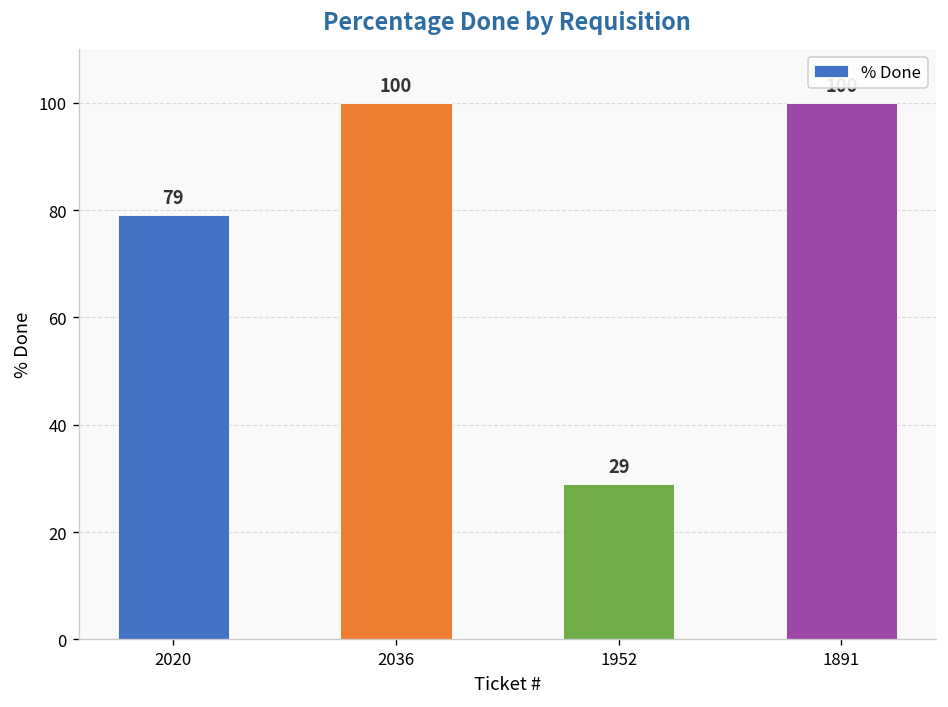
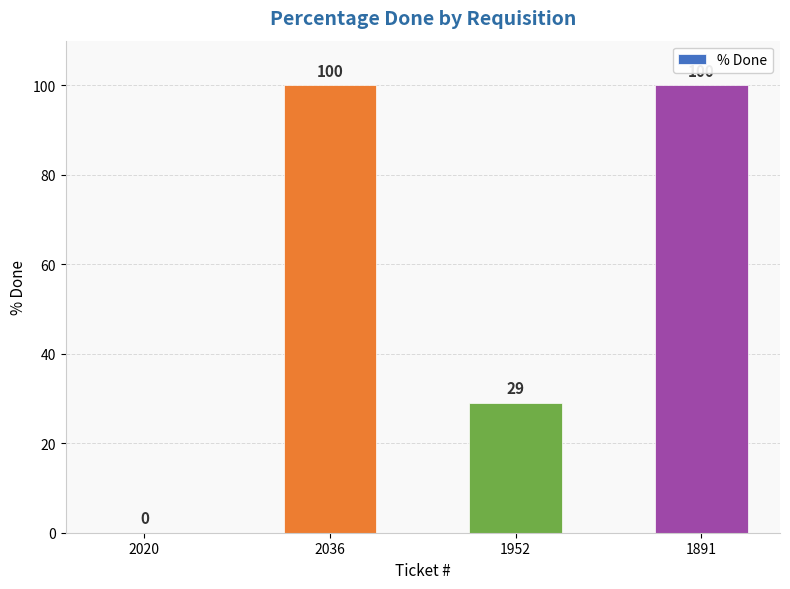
2020: 79 -> 0
